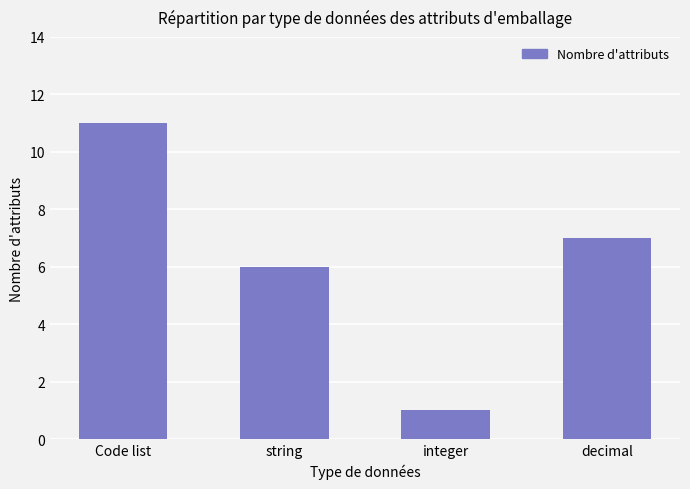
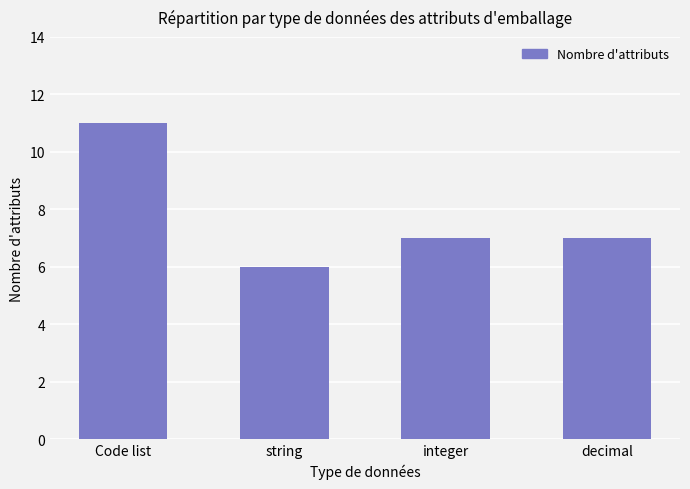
integer: 1 -> 7
